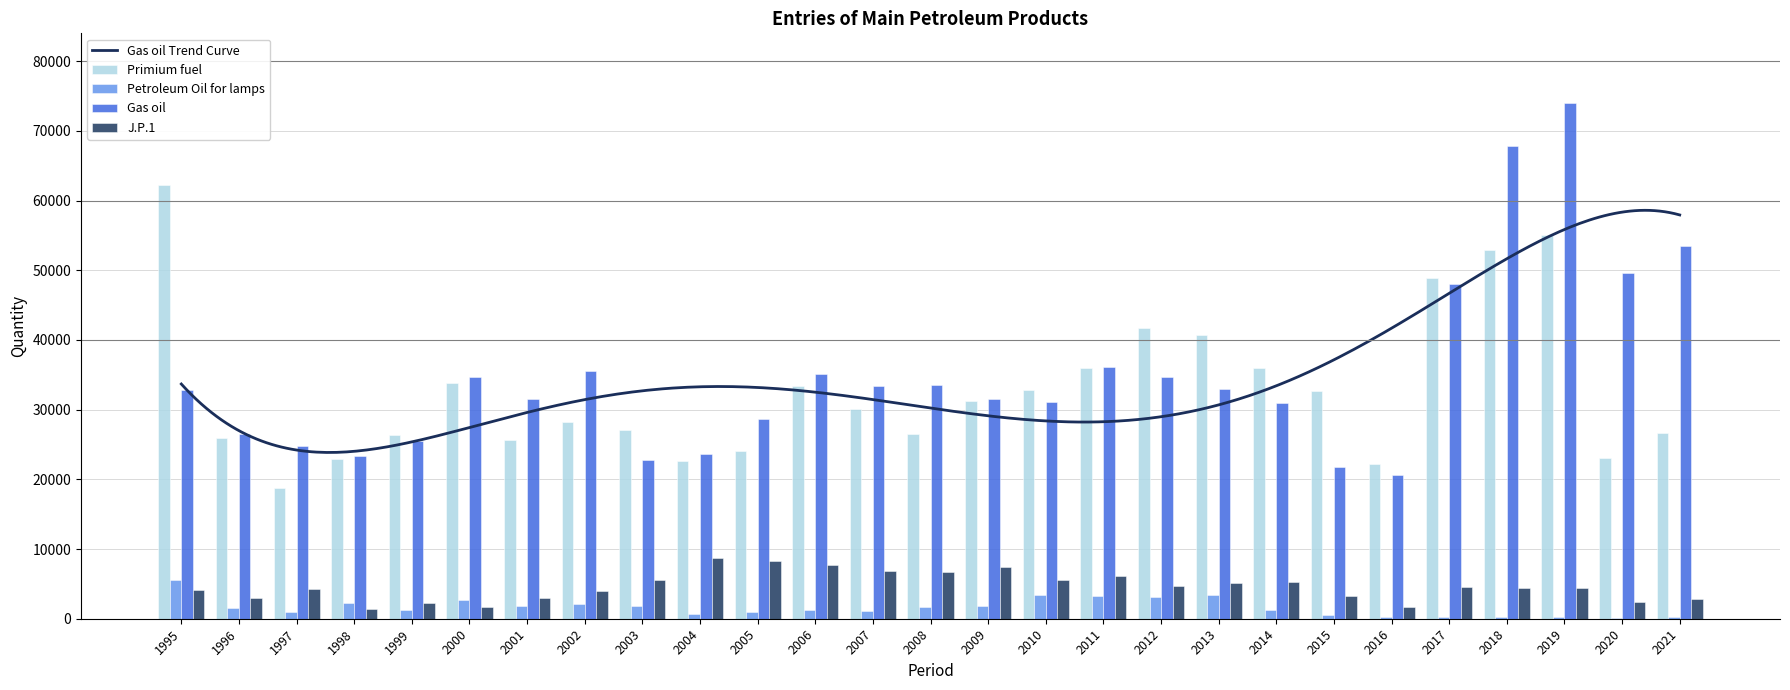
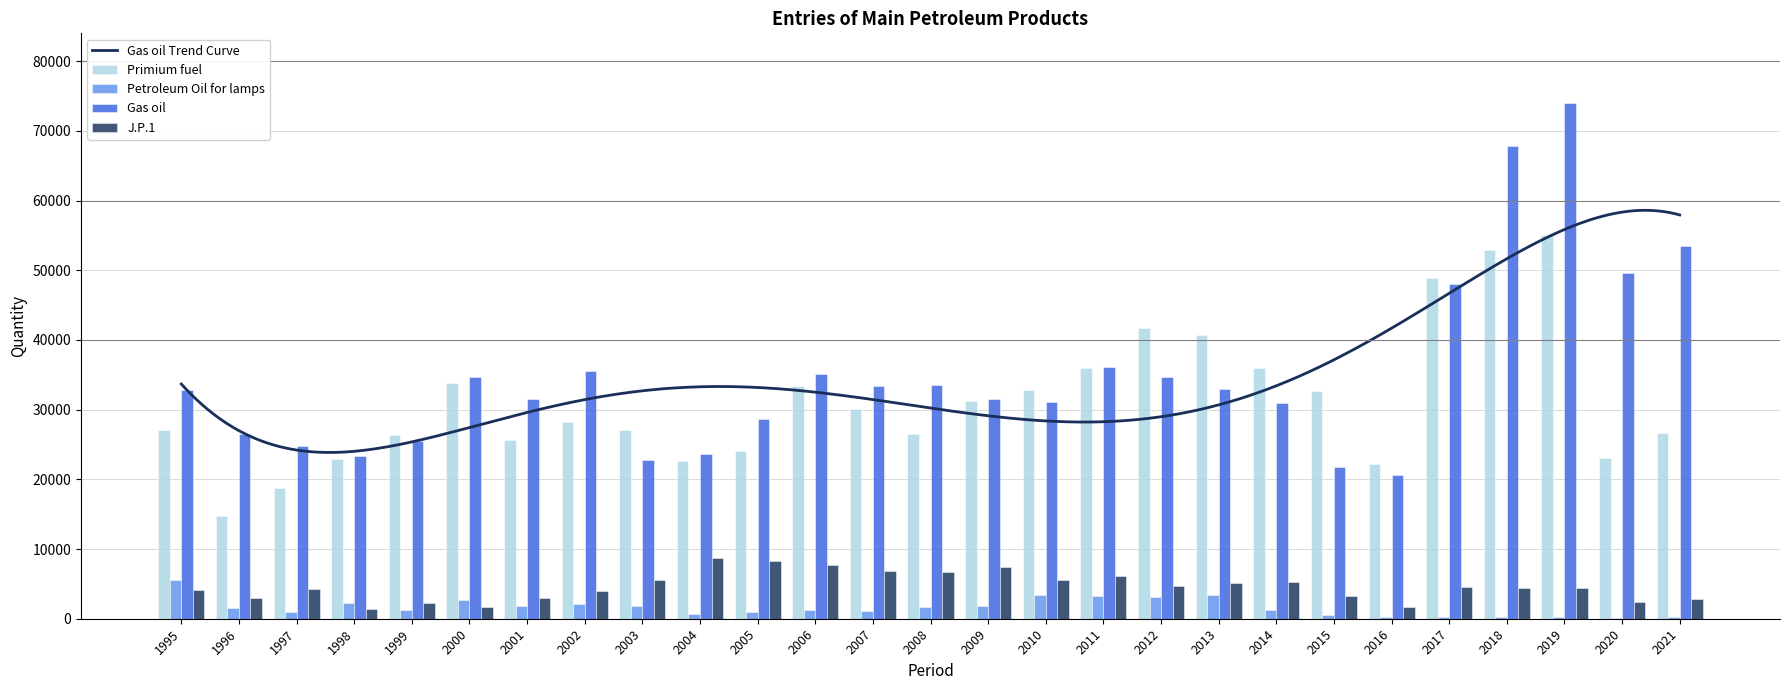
Primium fuel, 1995: 62000 -> 27000
Primium fuel, 1996: 26000 -> 15000
